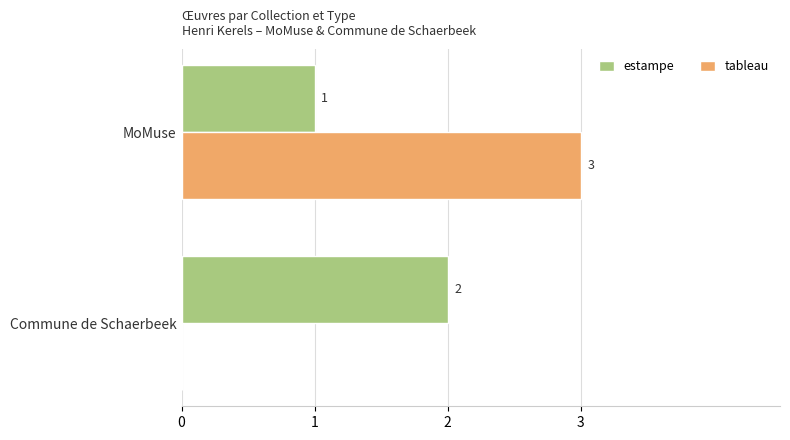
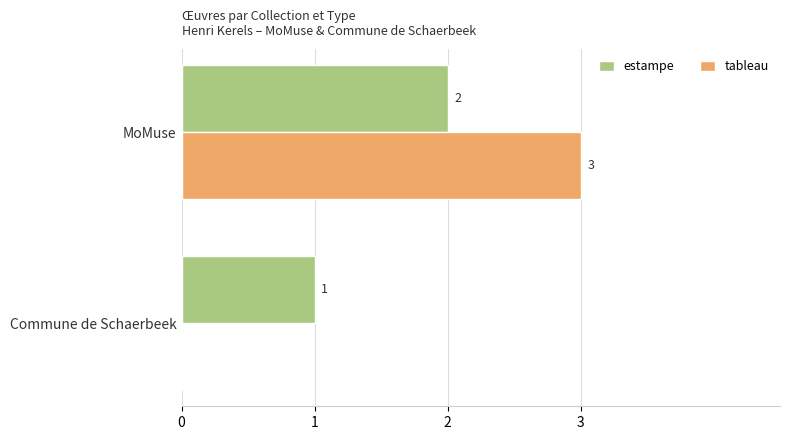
estampe, MoMuse: 1 -> 2
estampe, Commune de Schaerbeek: 2 -> 1
